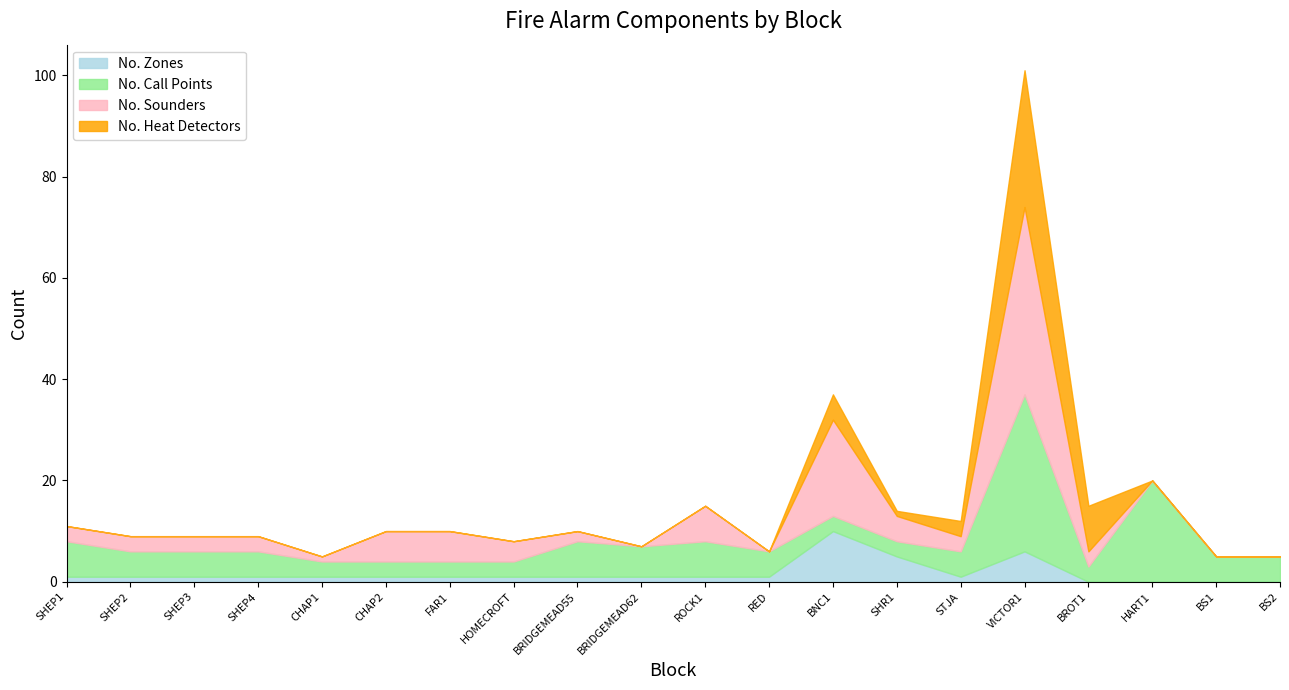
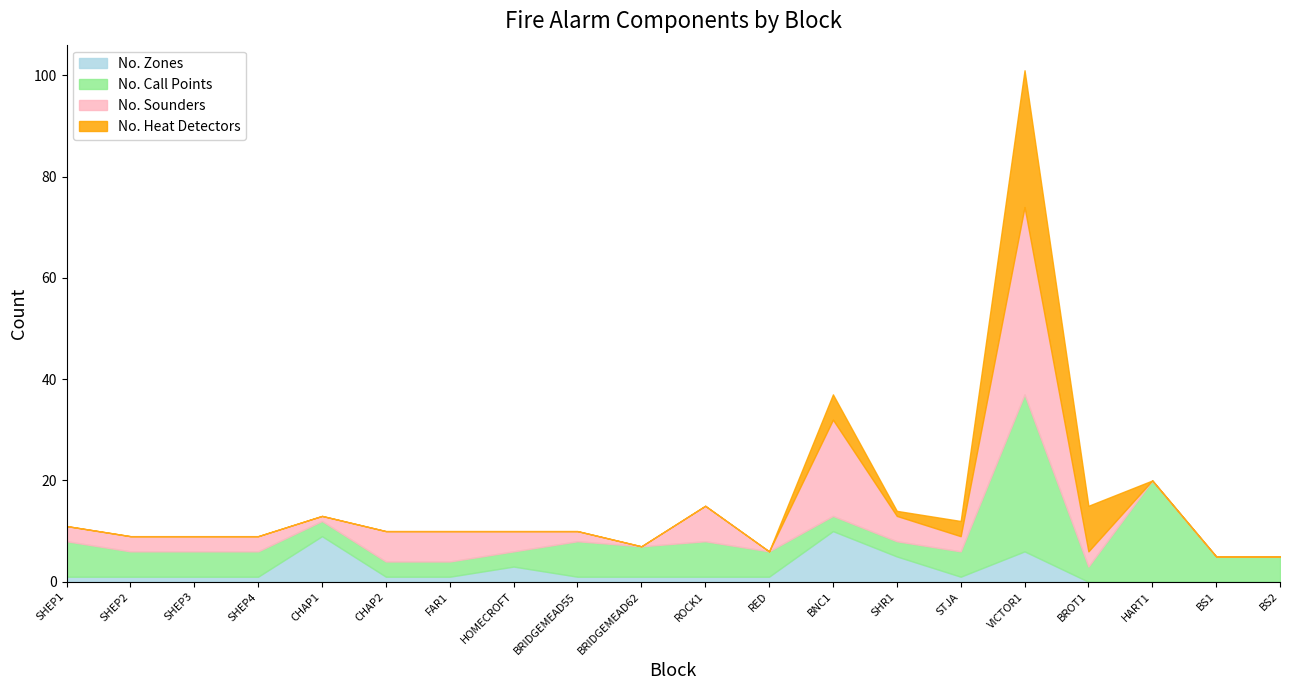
No. Zones, CHAP1: 1 -> 9
No. Zones, HOMECROFT: 1 -> 3
